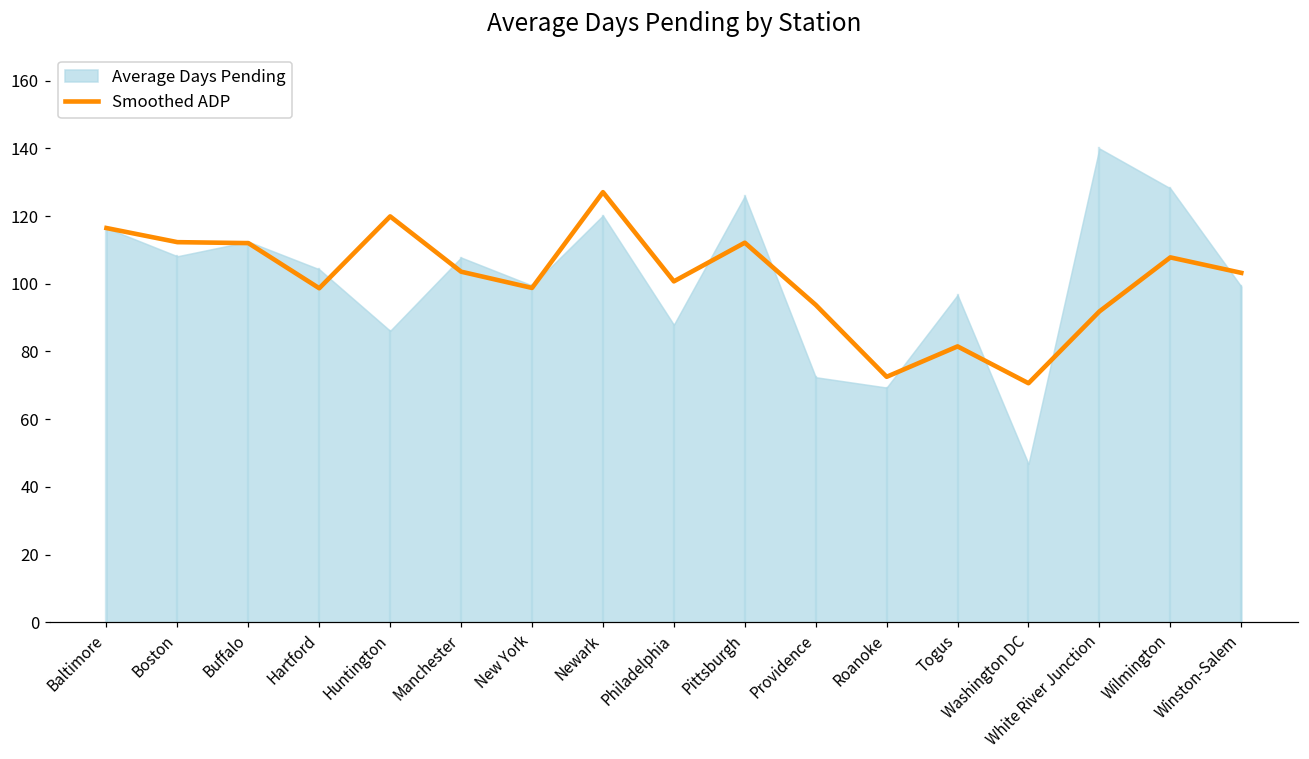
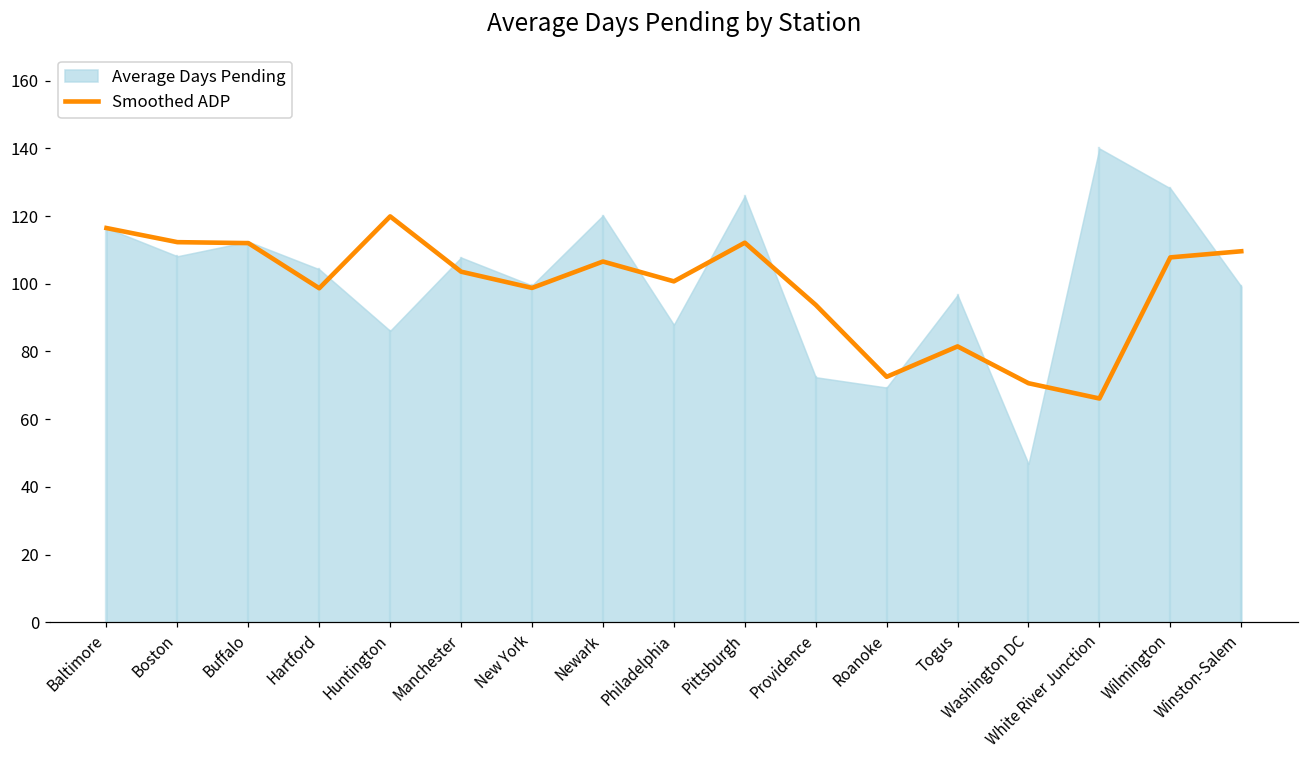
Smoothed ADP, Newark: 127 -> 107
Smoothed ADP, White River Junction: 92 -> 66
Smoothed ADP, Winston-Salem: 103 -> 110
